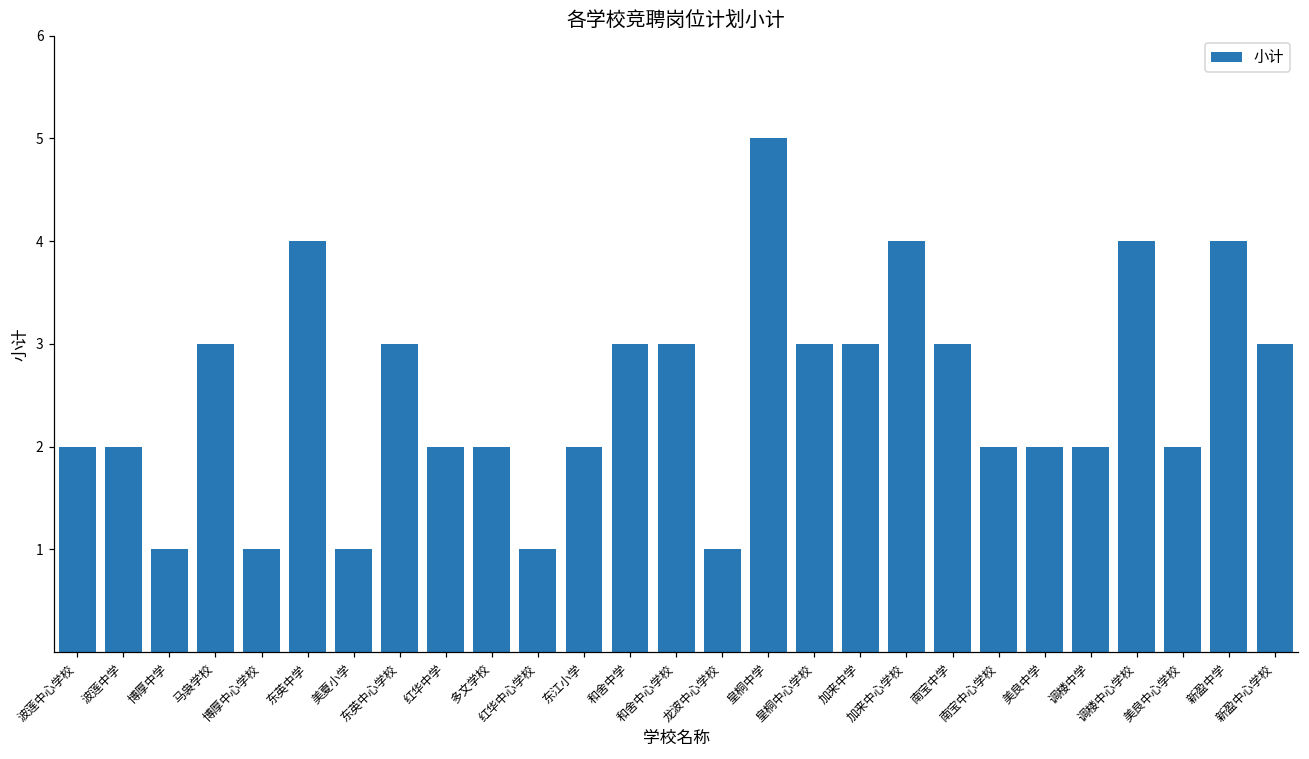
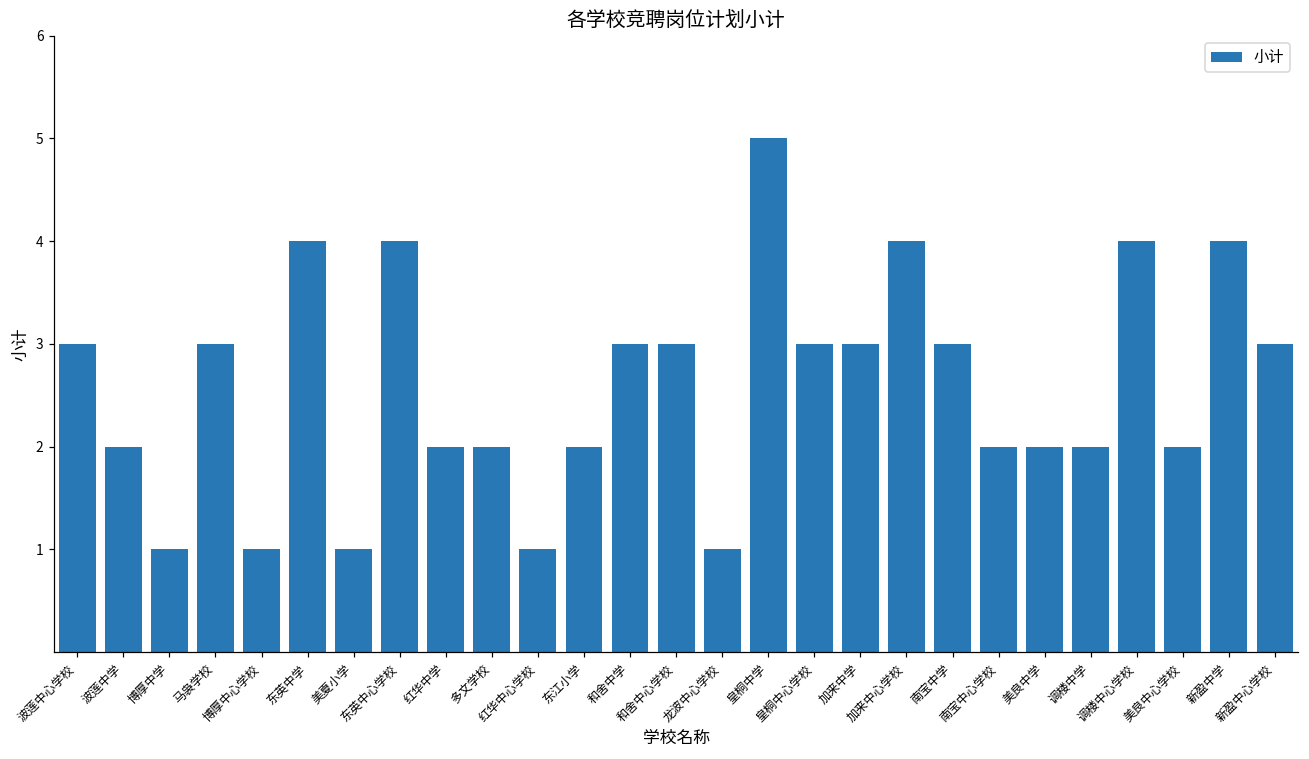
波莲中心学校: 2 -> 3
东英中心学校: 3 -> 4
